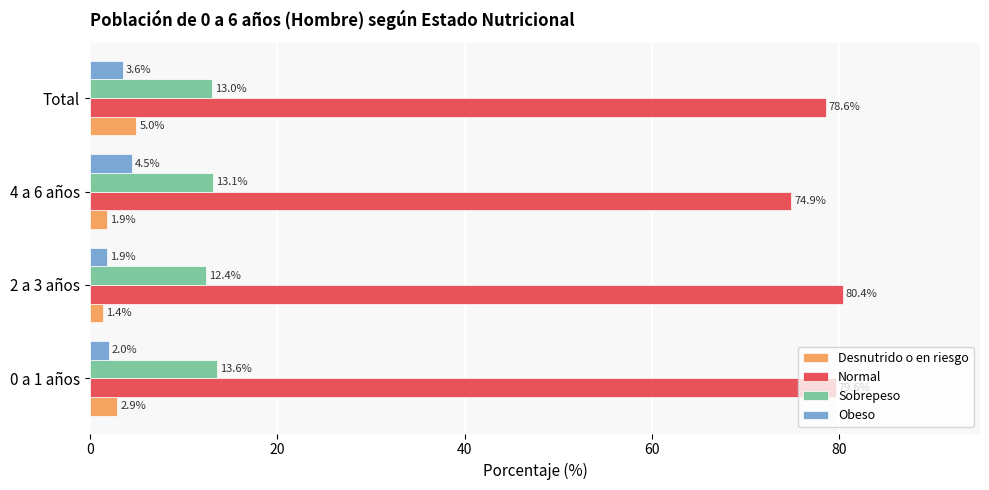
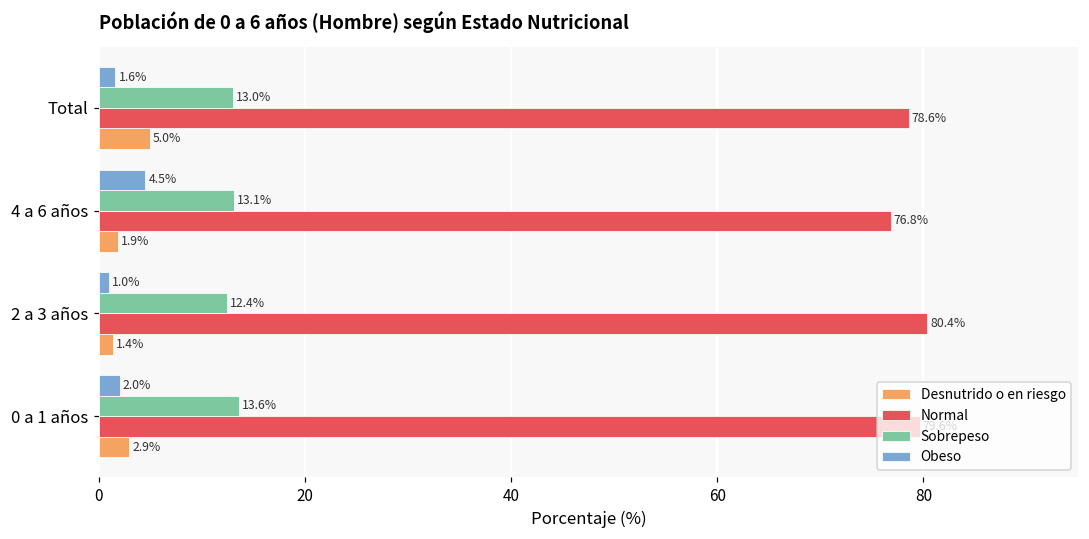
Obeso, Total: 3.6% -> 1.6%
Normal, 4 a 6 años: 74.9% -> 76.8%
Obeso, 2 a 3 años: 1.9% -> 1.0%
